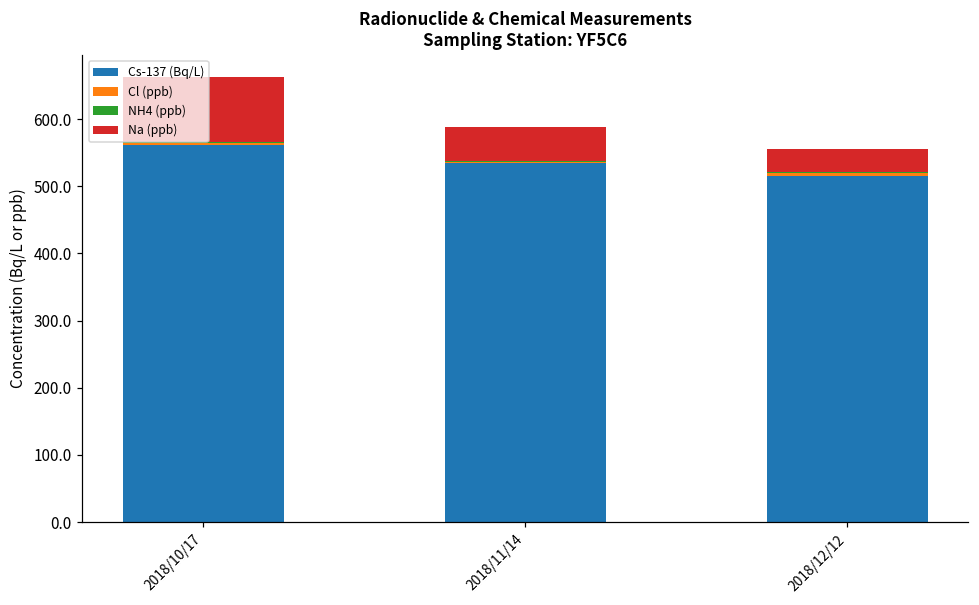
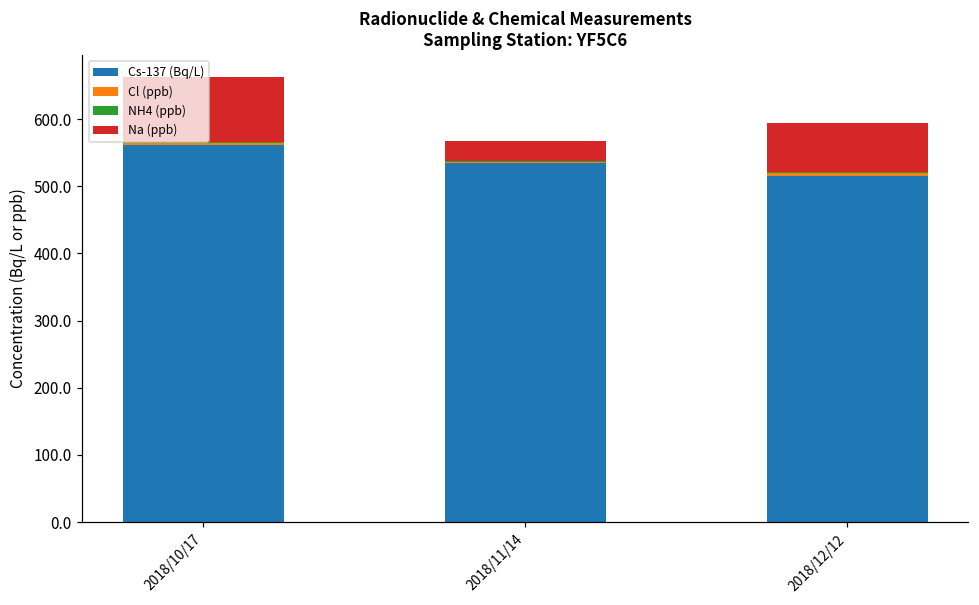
Na (ppb), 2018/11/14: 50 -> 30
Na (ppb), 2018/12/12: 40 -> 70
